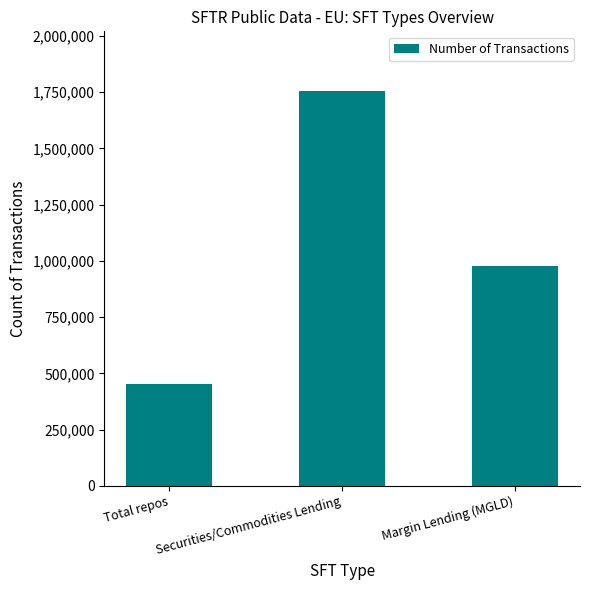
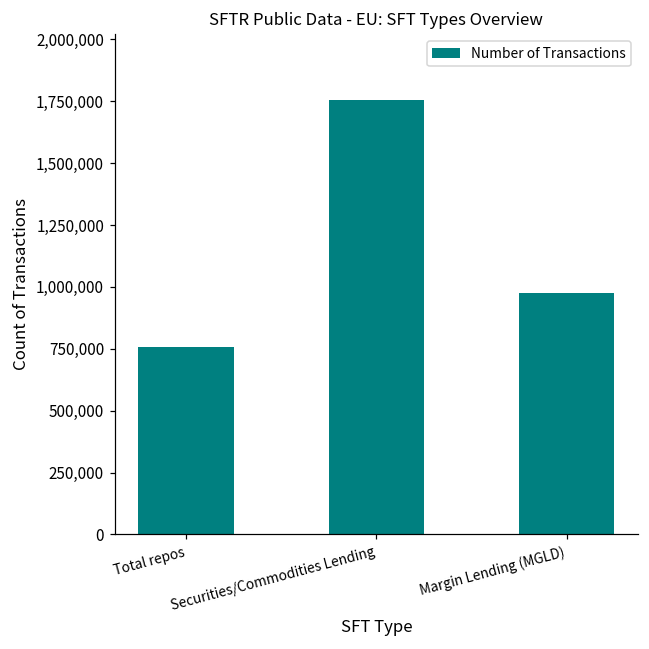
Total repos: 450,000 -> 760,000
